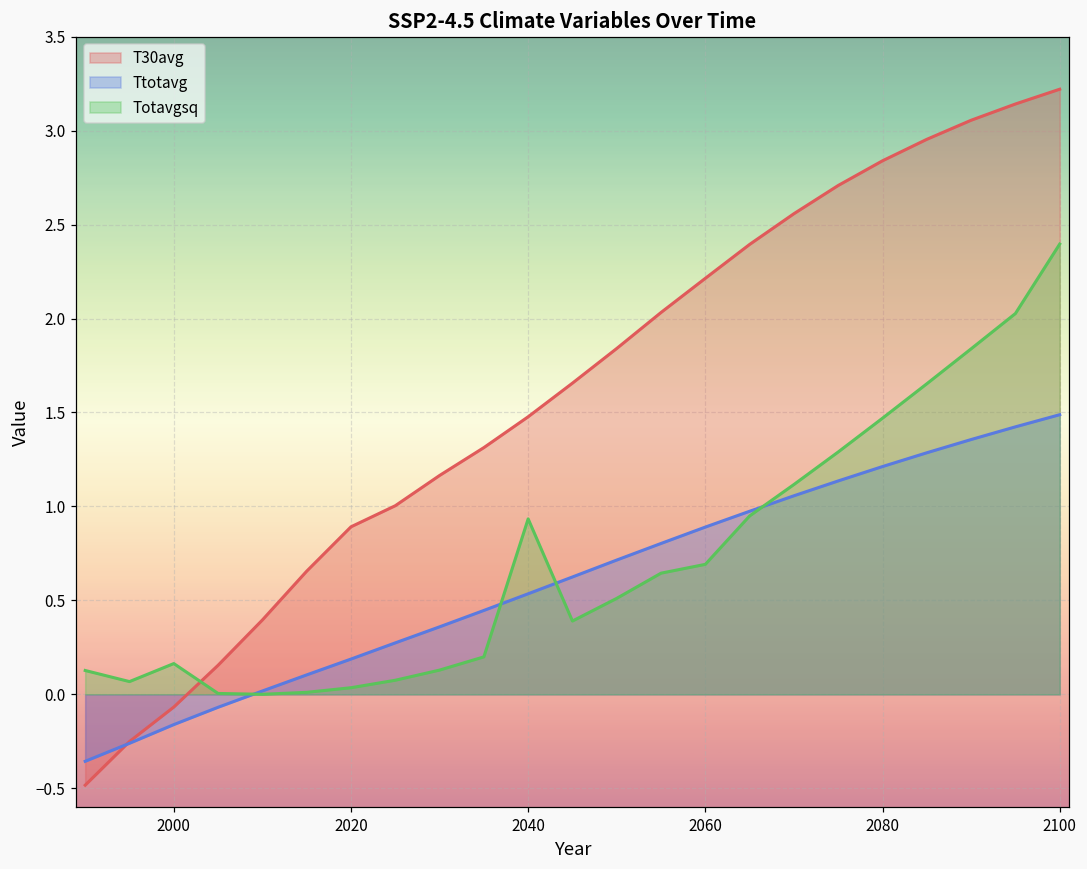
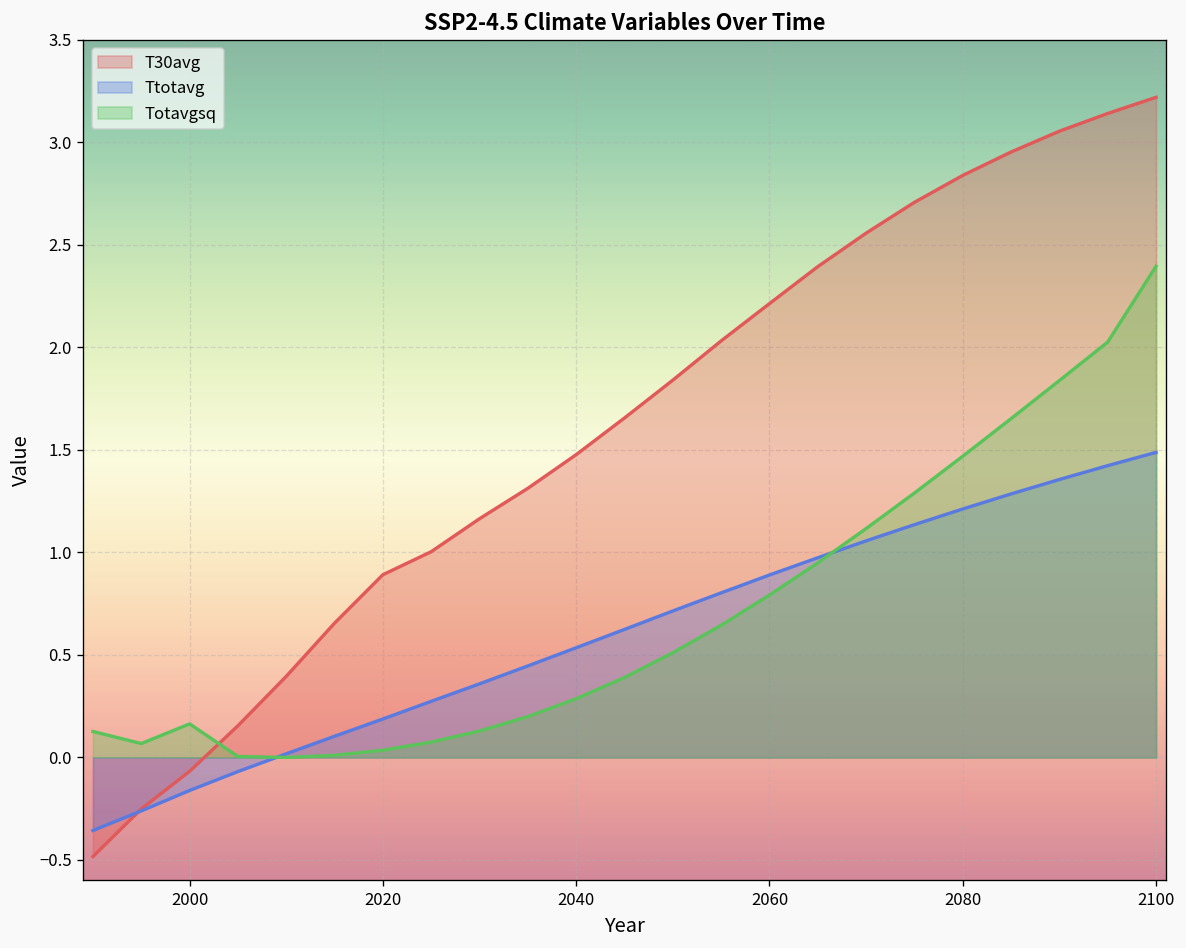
Totavgsq, 2040: 0.93 -> 0.29
Totavgsq, 2060: 0.69 -> 0.79
